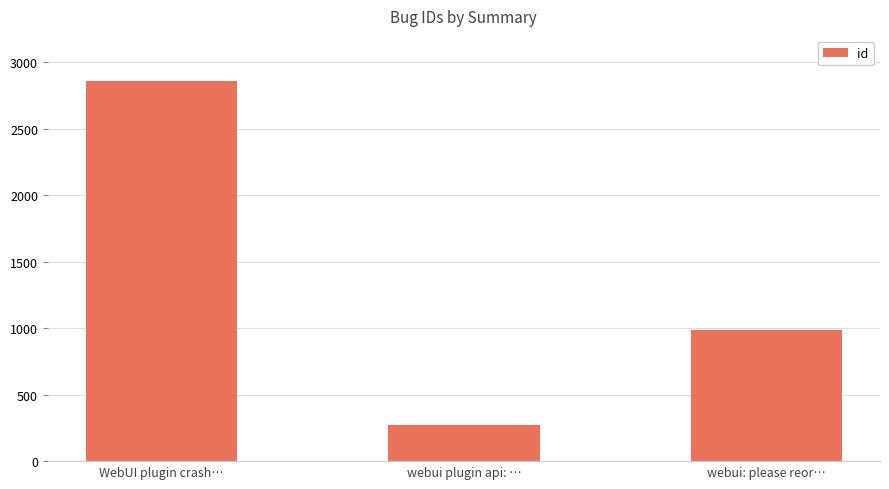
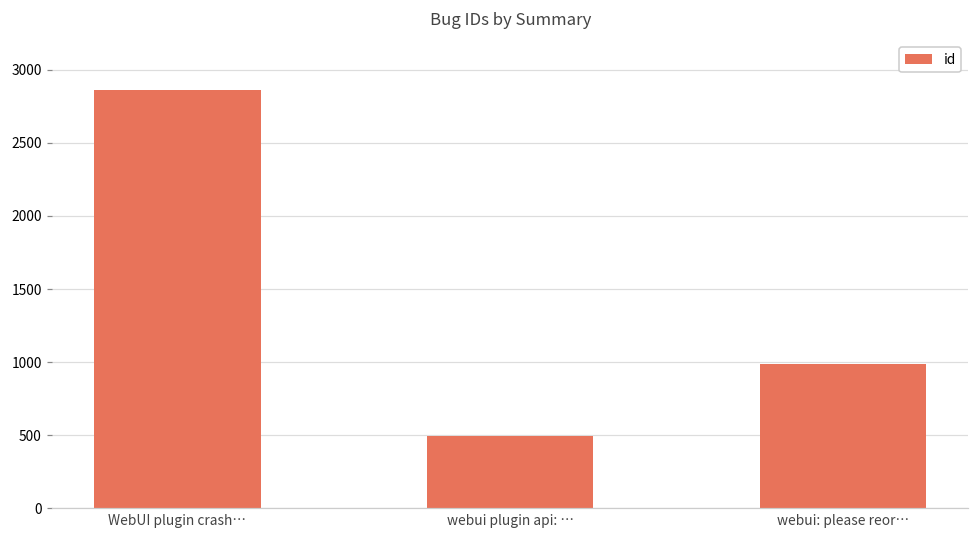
webui plugin api: …: 270 -> 500
